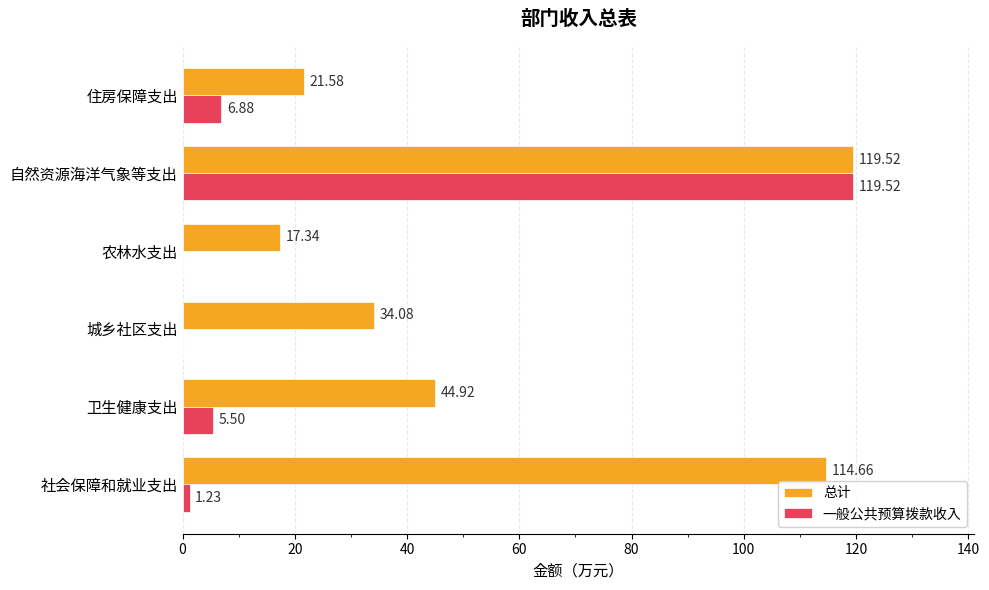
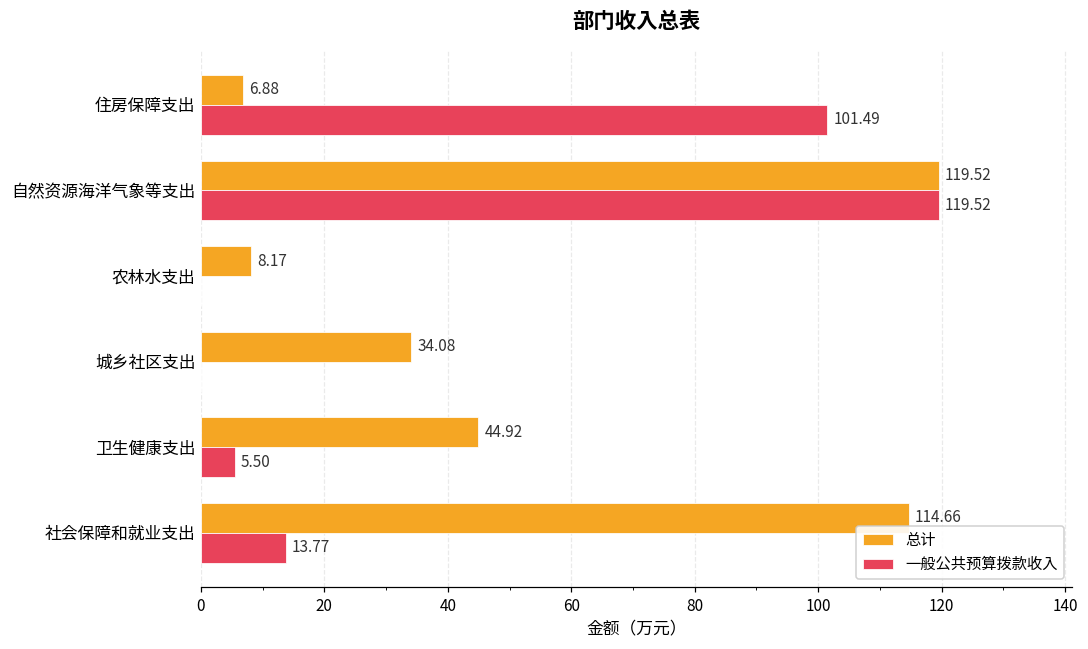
总计, 住房保障支出: 21.58 -> 6.88
一般公共预算拨款收入, 住房保障支出: 6.88 -> 101.49
总计, 农林水支出: 17.34 -> 8.17
一般公共预算拨款收入, 社会保障和就业支出: 1.23 -> 13.77
